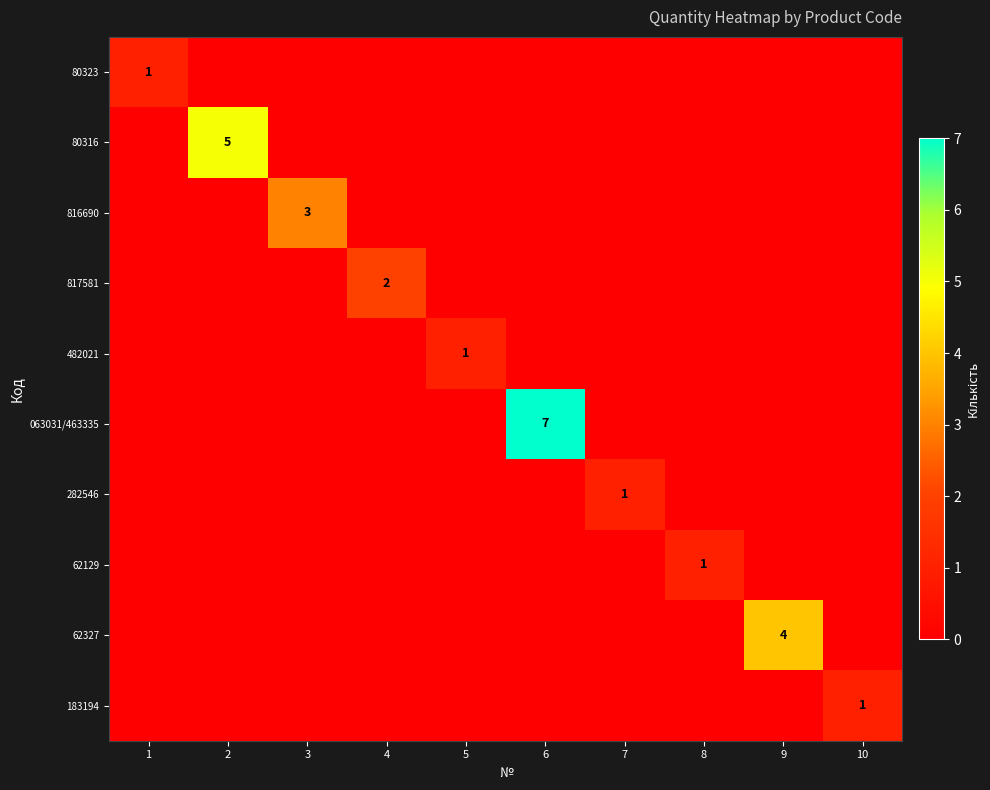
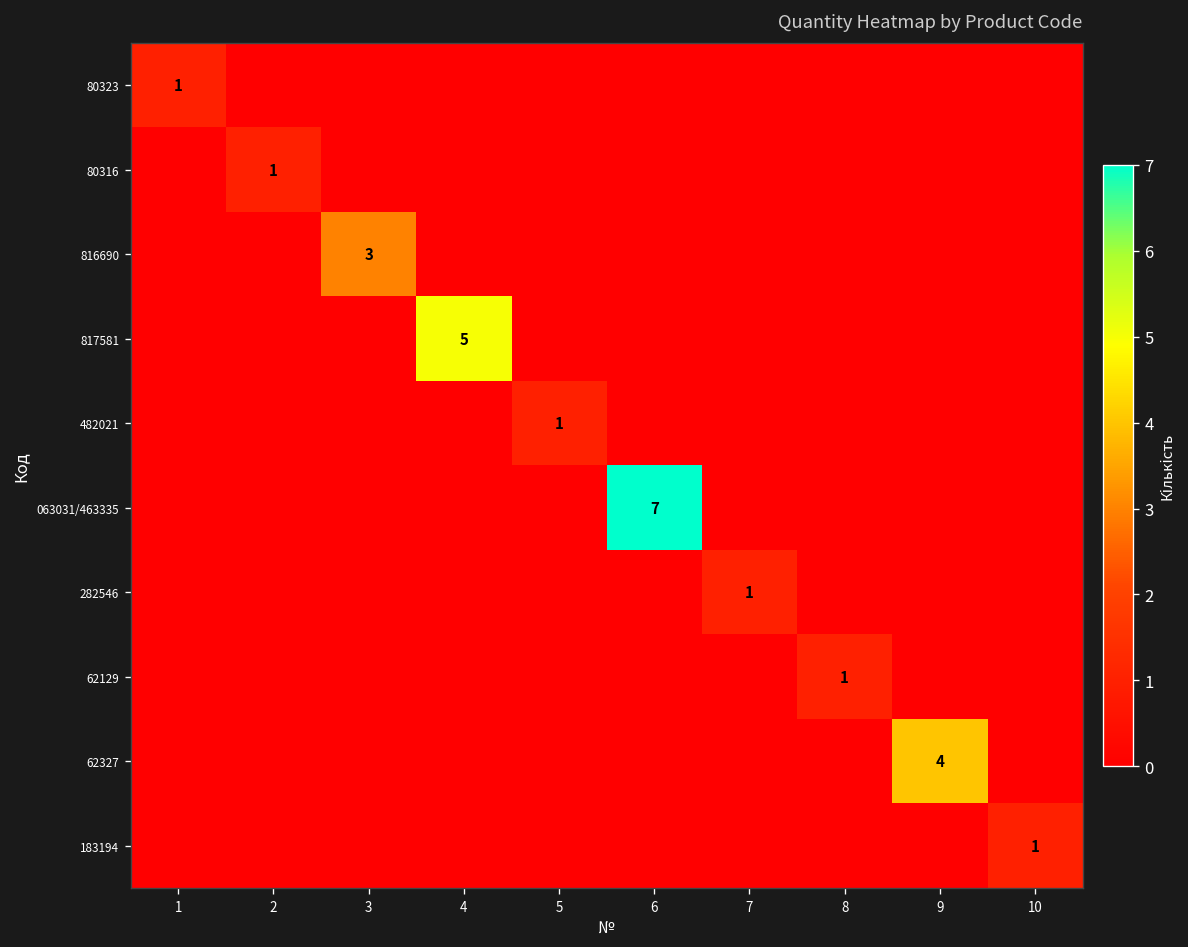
80316, 2: 5 -> 1
817581, 4: 2 -> 5
